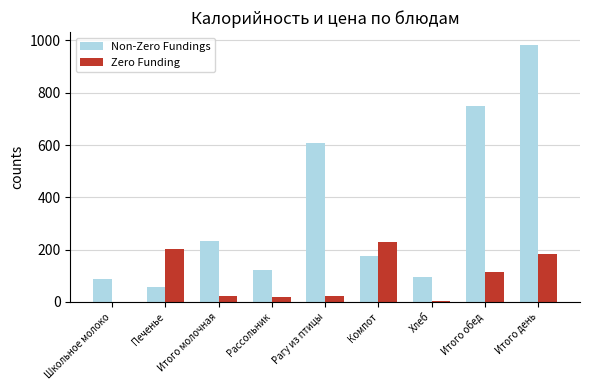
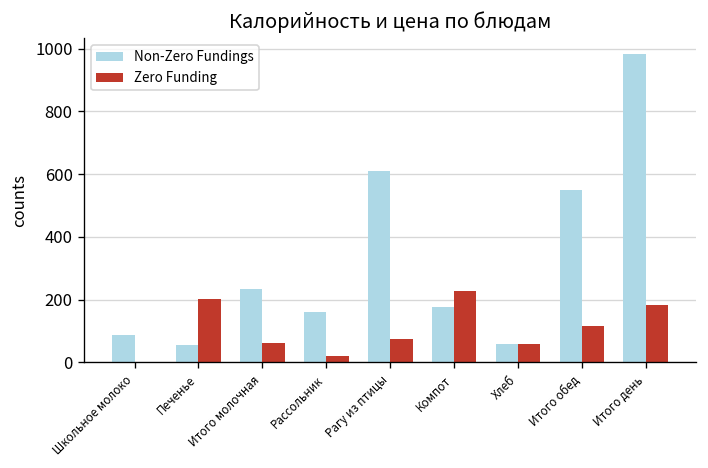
Zero Funding, Итого молочная: 20 -> 60
Non-Zero Fundings, Рассольник: 120 -> 160
Zero Funding, Рагу из птицы: 20 -> 80
Non-Zero Fundings, Хлеб: 100 -> 60
Zero Funding, Хлеб: 10 -> 60
Non-Zero Fundings, Итого обед: 750 -> 550
